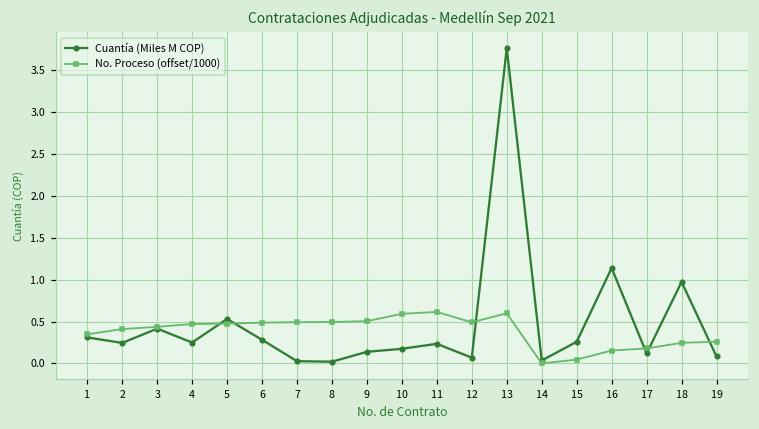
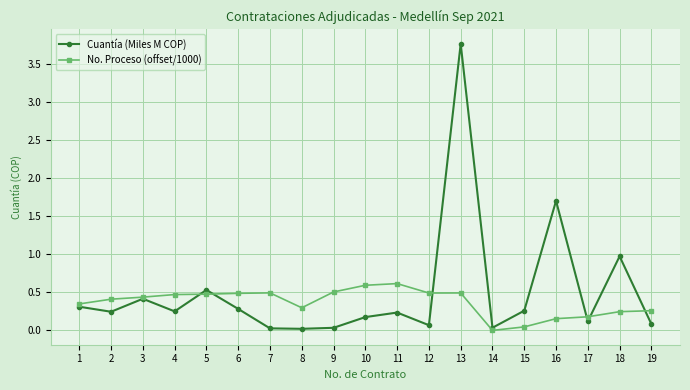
No. Proceso (offset/1000), 8: 0.5 -> 0.3
Cuantía (Miles M COP), 9: 0.1 -> 0.0
No. Proceso (offset/1000), 13: 0.6 -> 0.5
Cuantía (Miles M COP), 16: 1.1 -> 1.7
